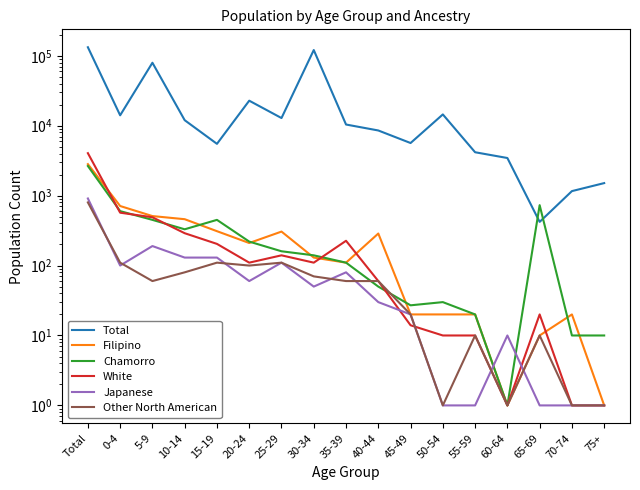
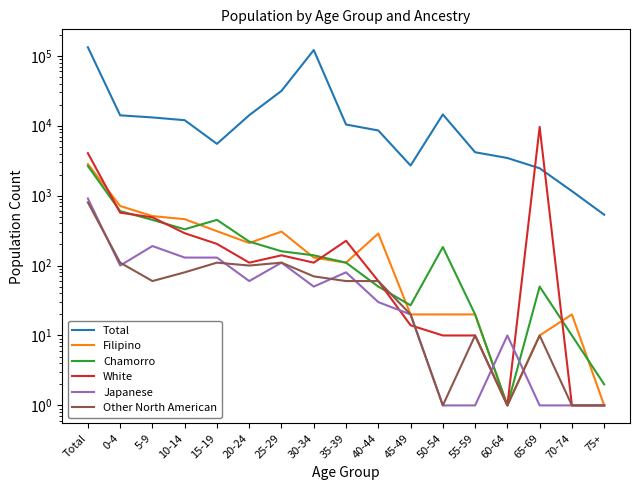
Total, 5-9: 80000 -> 13000
Total, 20-24: 23000 -> 14000
Total, 25-29: 13000 -> 30000
Total, 45-49: 6000 -> 2700
Chamorro, 50-54: 30 -> 180
Total, 65-69: 400 -> 2500
Chamorro, 65-69: 700 -> 50
White, 65-69: 20 -> 10000
Total, 75+: 1500 -> 500
Chamorro, 75+: 10 -> 2
